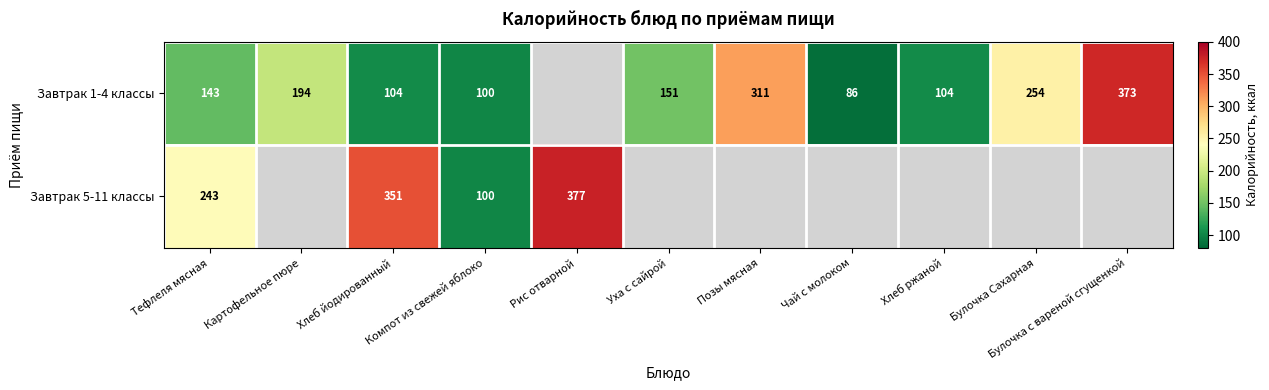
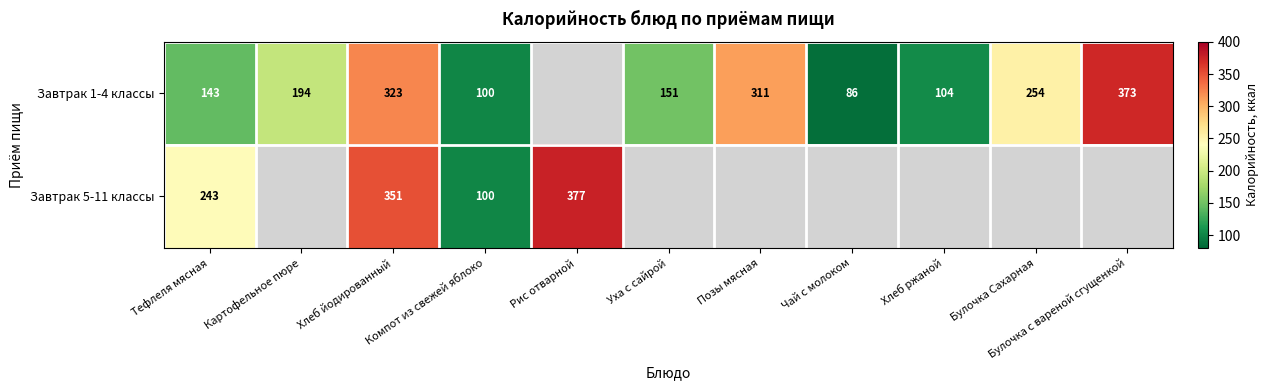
Завтрак 1-4 классы, Хлеб йодированный: 104 -> 323
